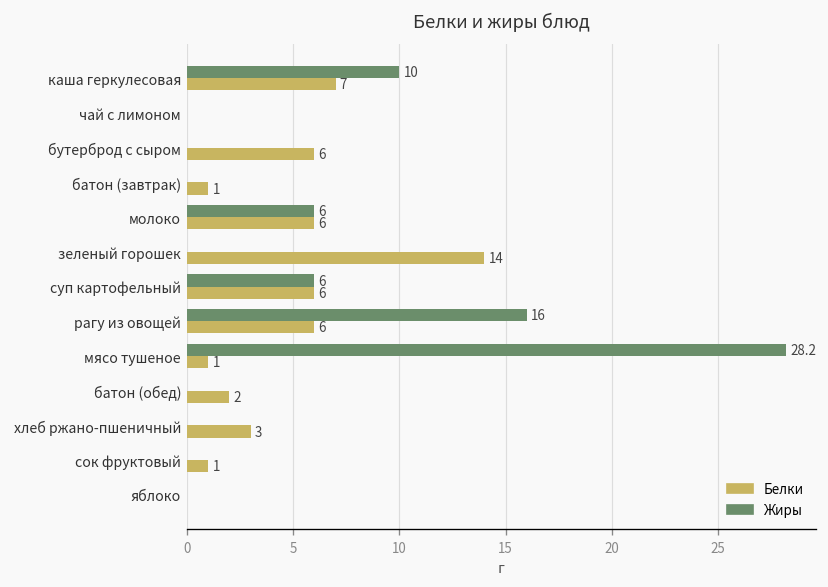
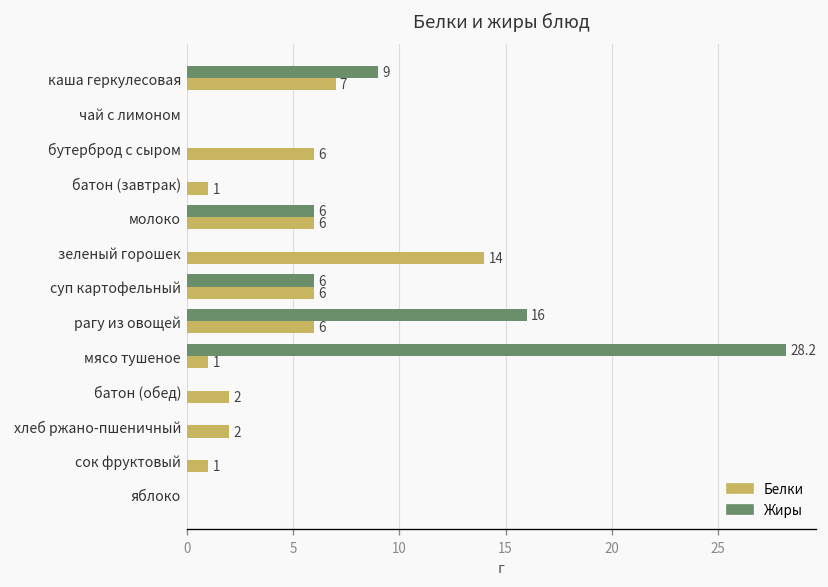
Жиры, каша геркулесовая: 10 -> 9
Белки, хлеб ржано-пшеничный: 3 -> 2
